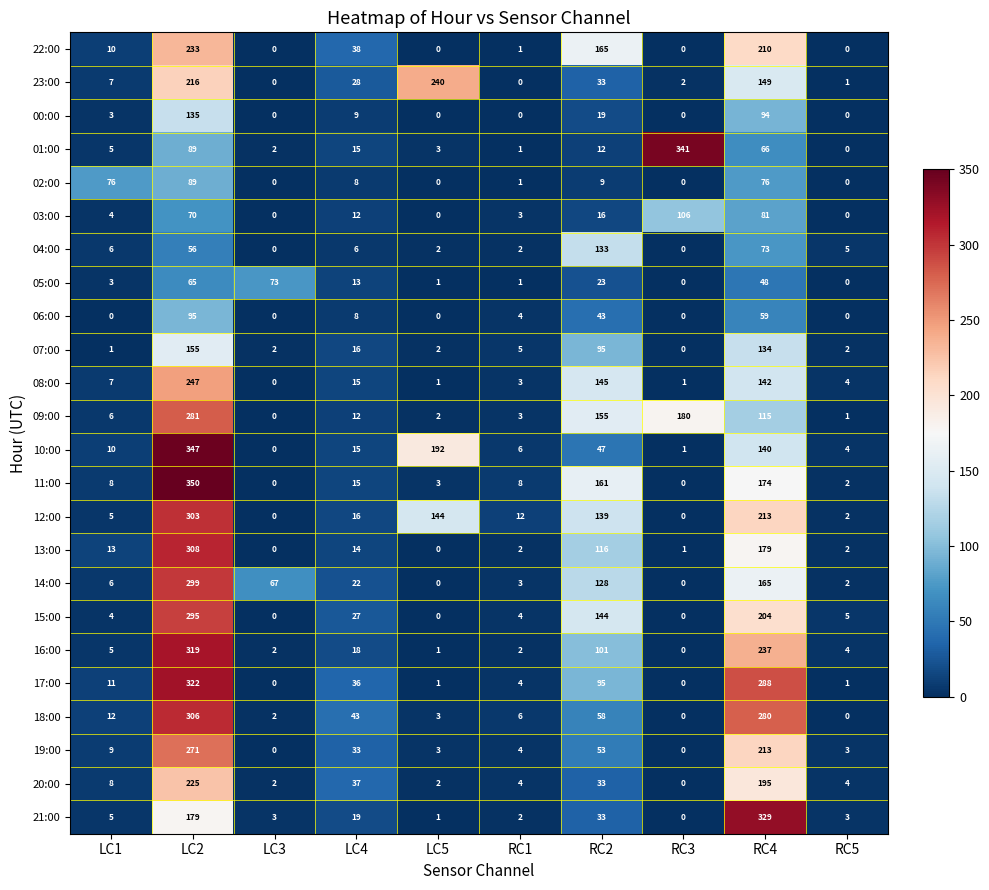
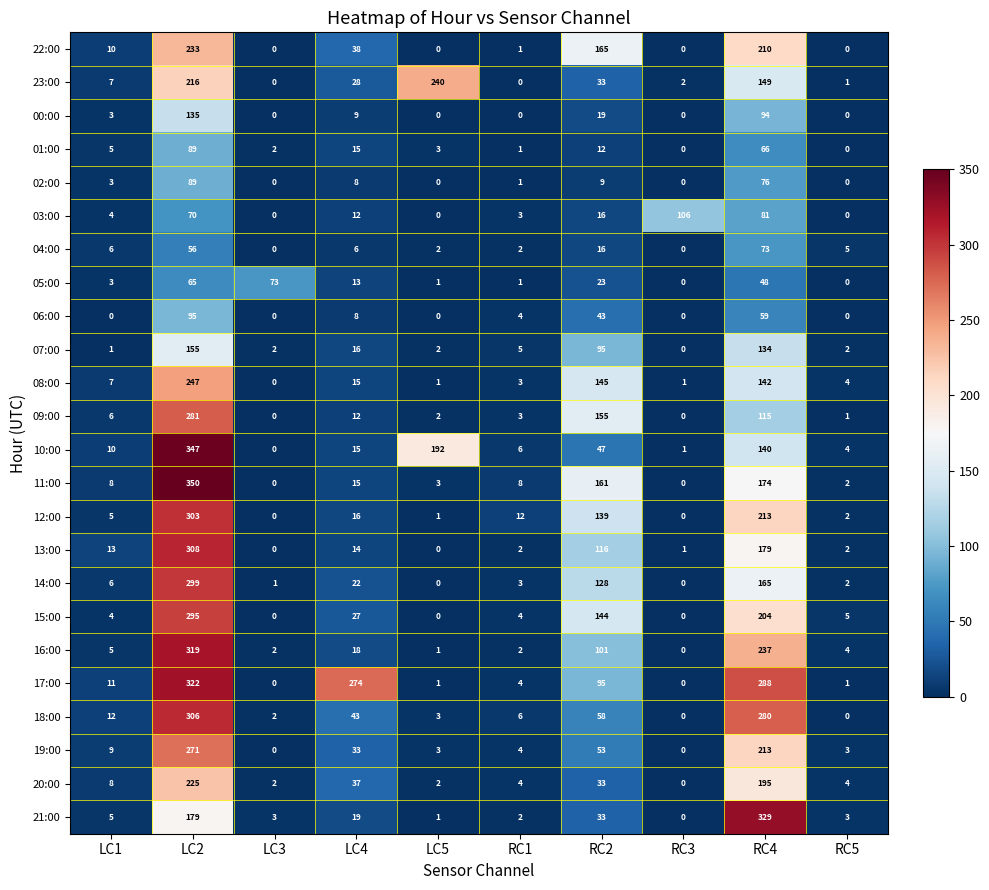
01:00, RC3: 341 -> 0
02:00, LC1: 76 -> 3
04:00, RC2: 133 -> 16
09:00, RC3: 180 -> 0
12:00, LC5: 144 -> 1
14:00, LC3: 67 -> 1
17:00, LC4: 36 -> 274
